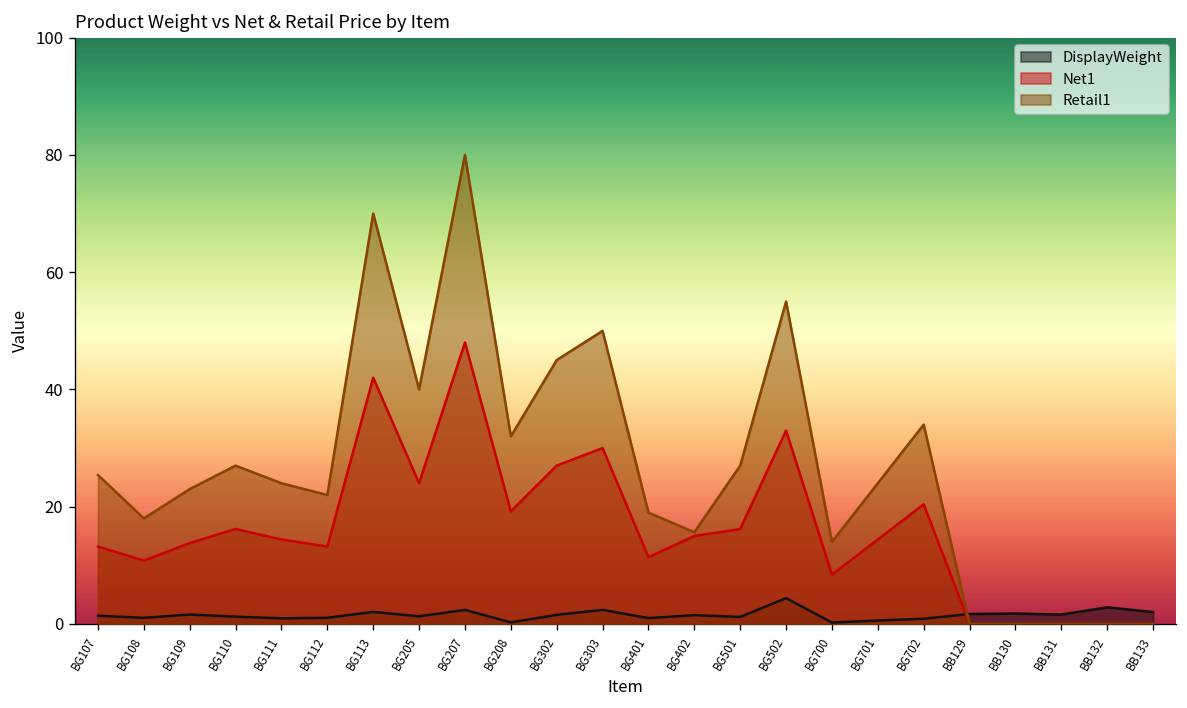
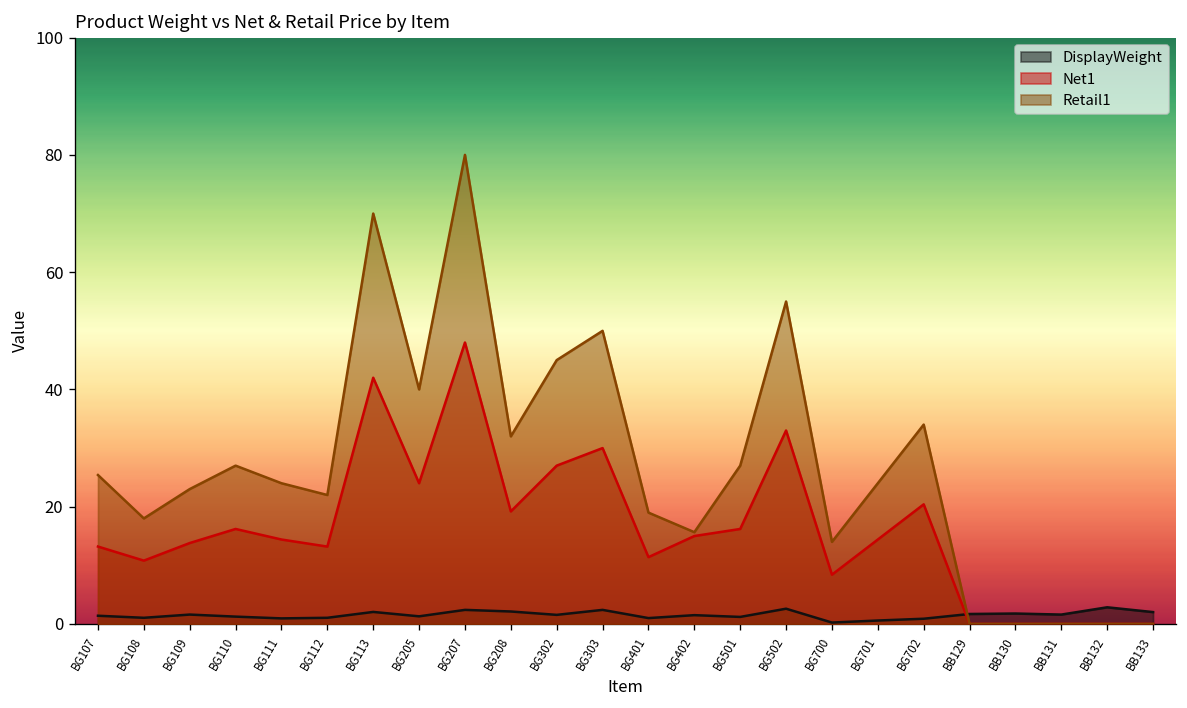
DisplayWeight, BG208: 0 -> 2
DisplayWeight, BG502: 4 -> 3
